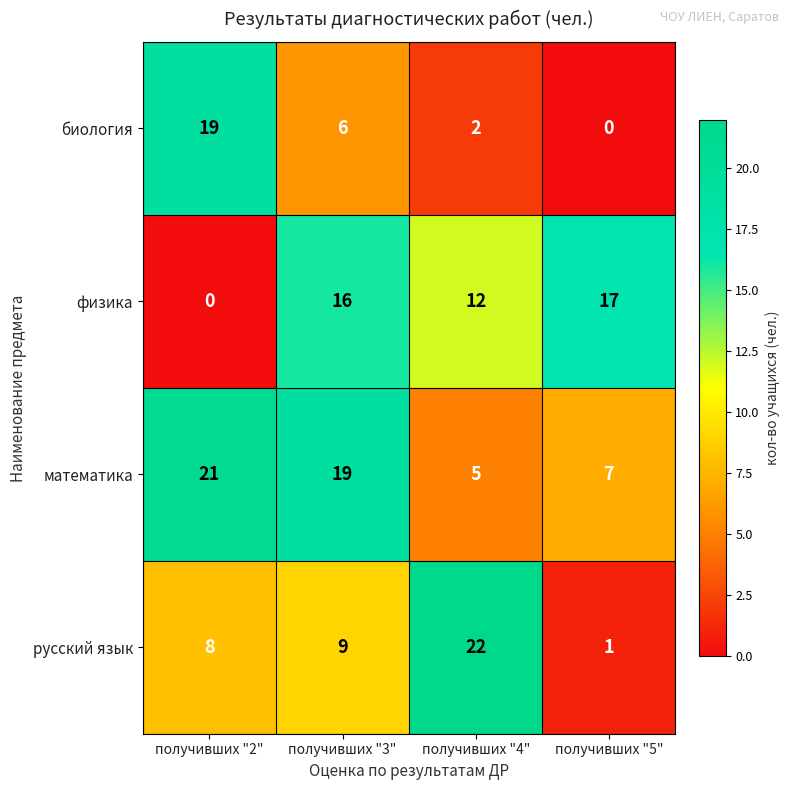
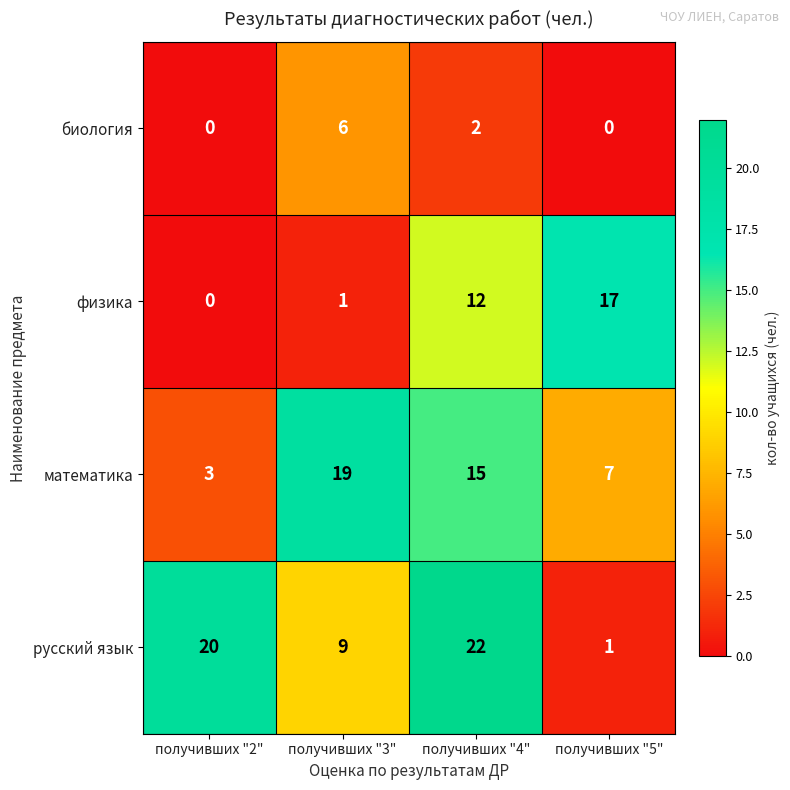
биология, получивших "2": 19 -> 0
физика, получивших "3": 16 -> 1
математика, получивших "2": 21 -> 3
математика, получивших "4": 5 -> 15
русский язык, получивших "2": 8 -> 20
